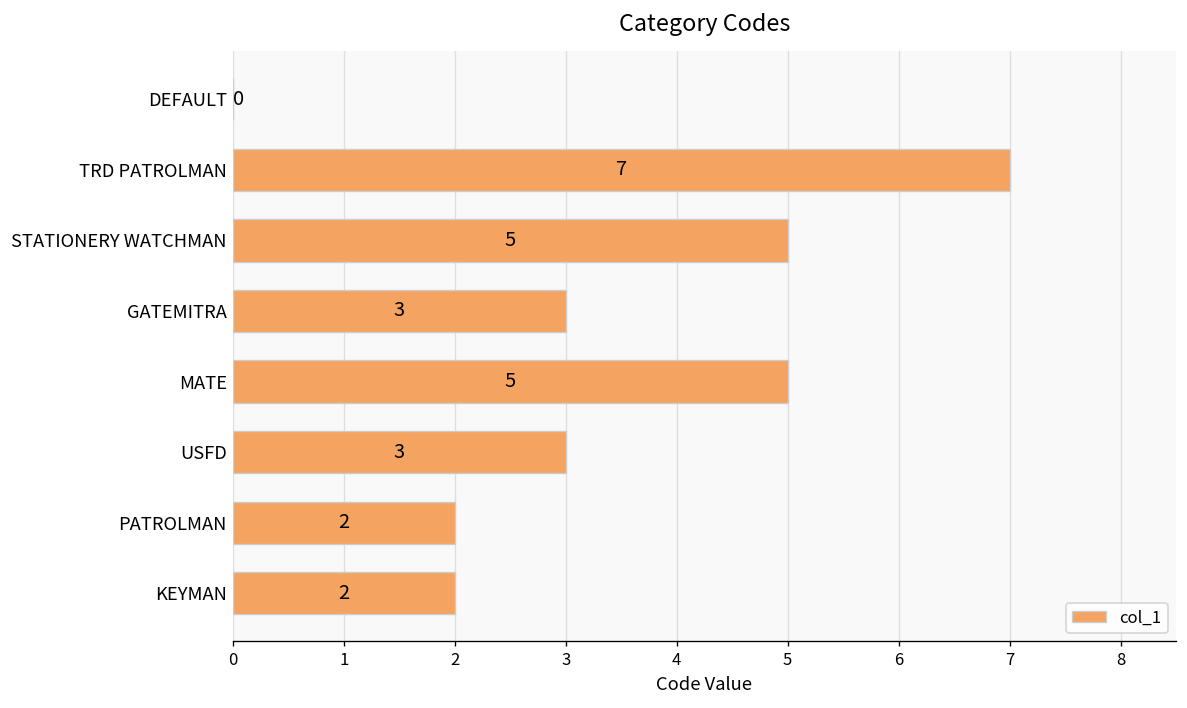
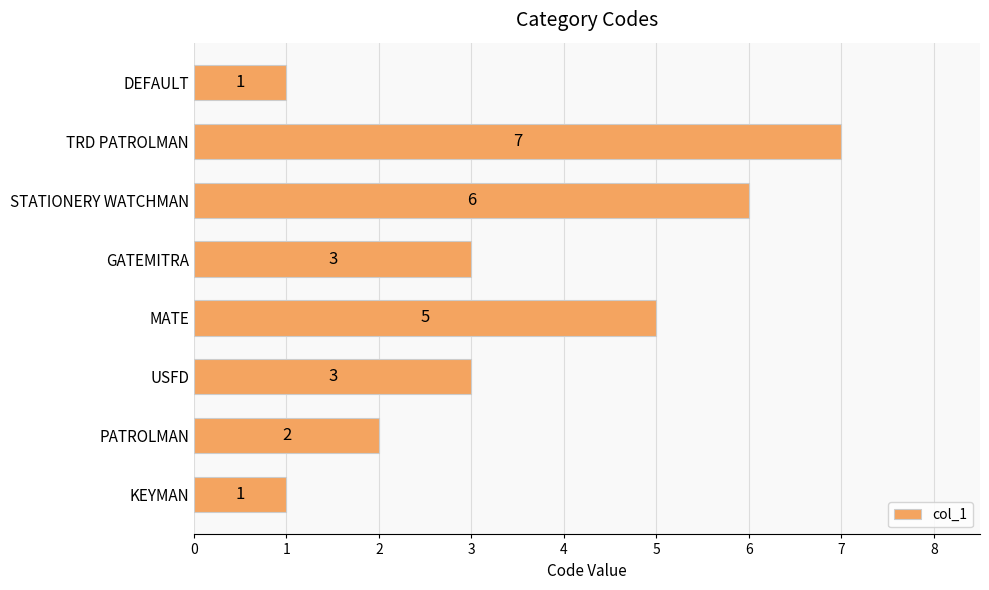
DEFAULT: 0 -> 1
STATIONERY WATCHMAN: 5 -> 6
KEYMAN: 2 -> 1
